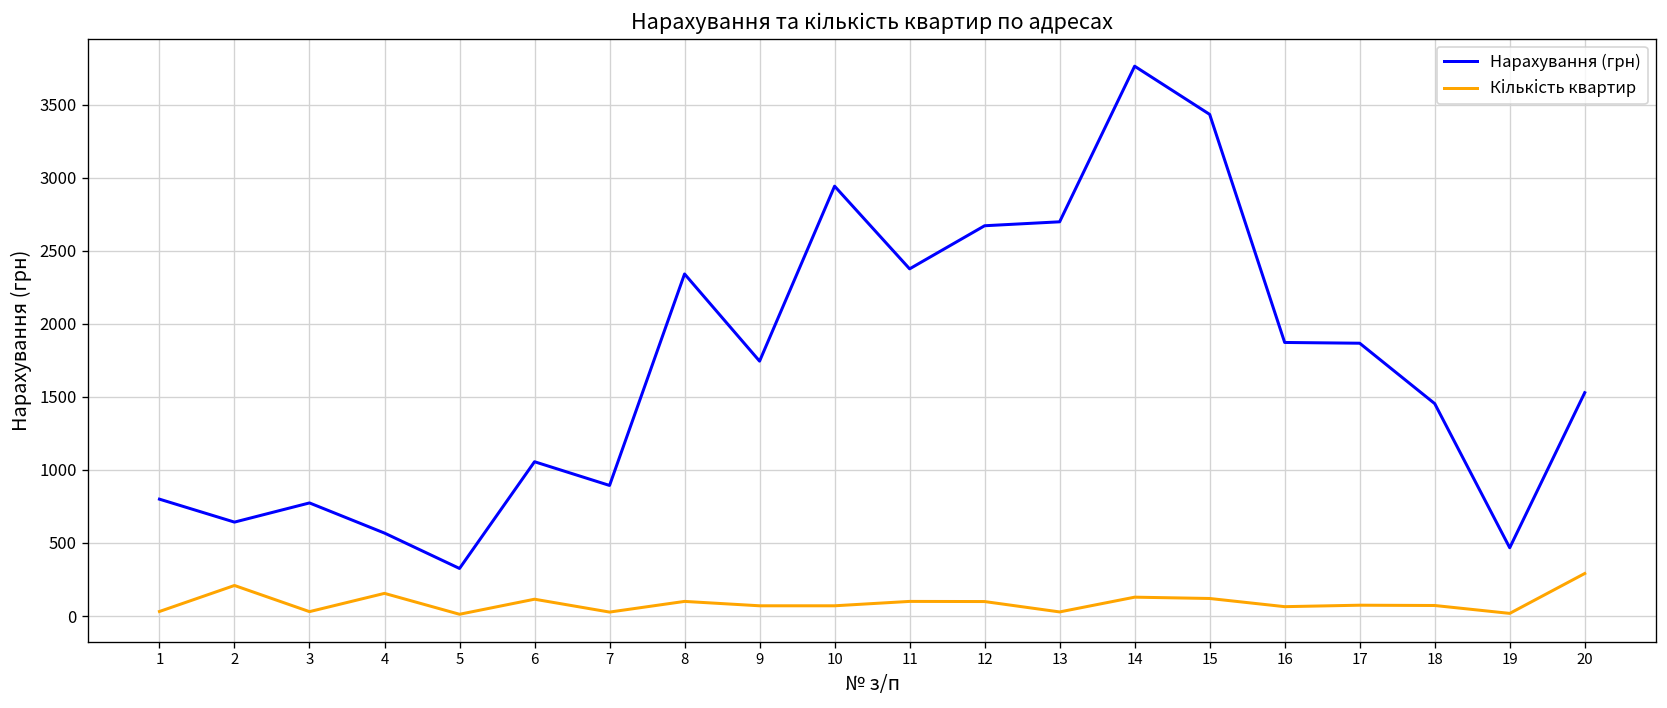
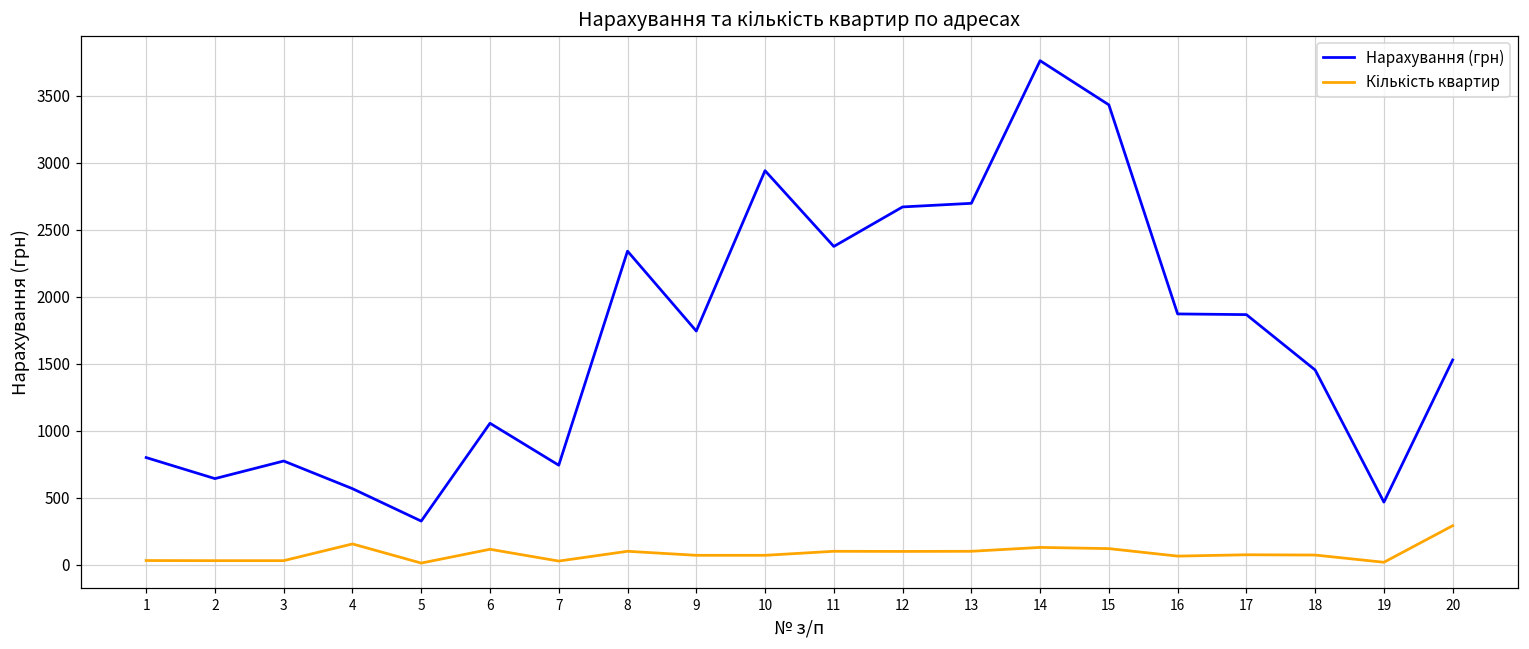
Кількість квартир, 2: 210 -> 30
Нарахування (грн), 7: 890 -> 740
Кількість квартир, 13: 30 -> 100
